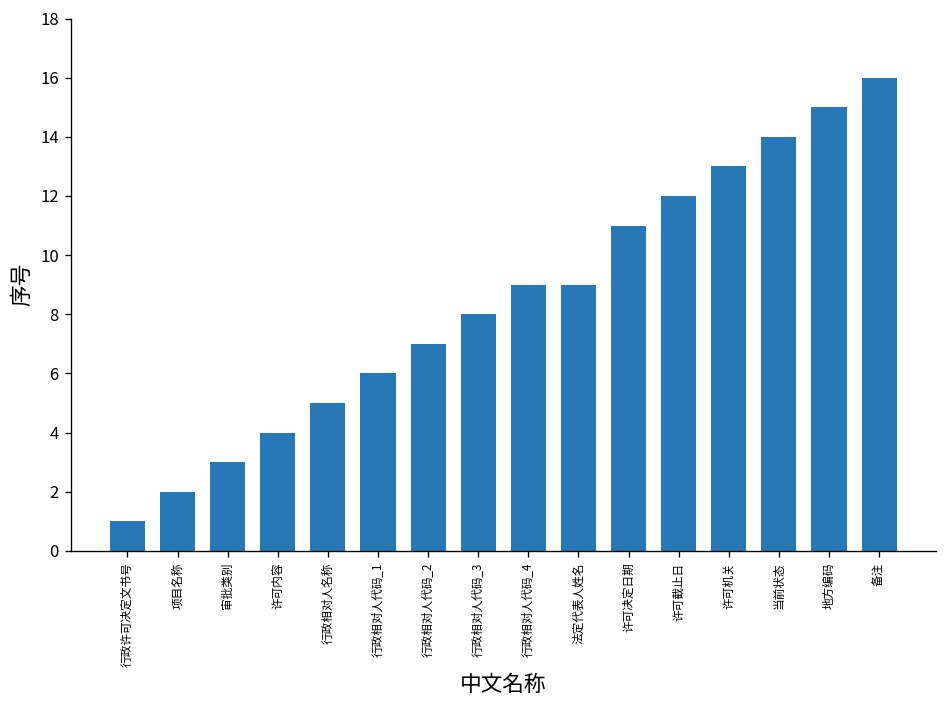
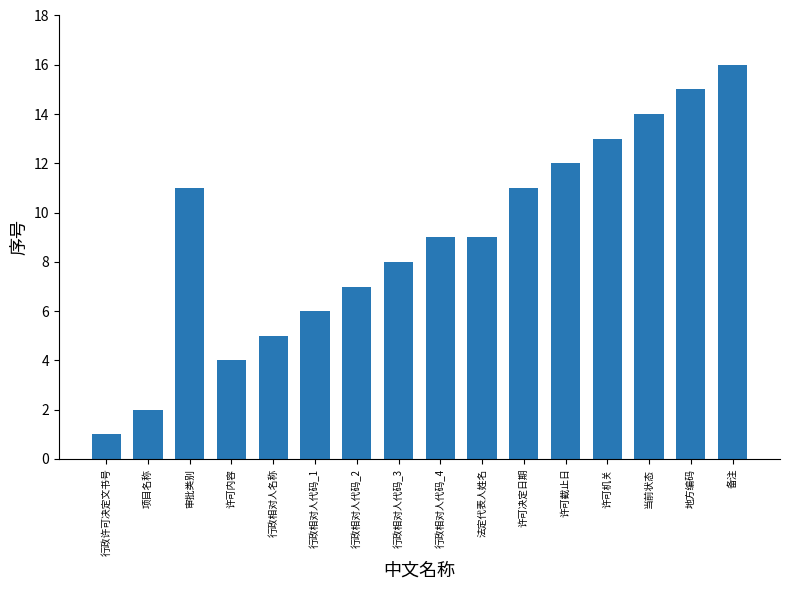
审批类别: 3 -> 11
